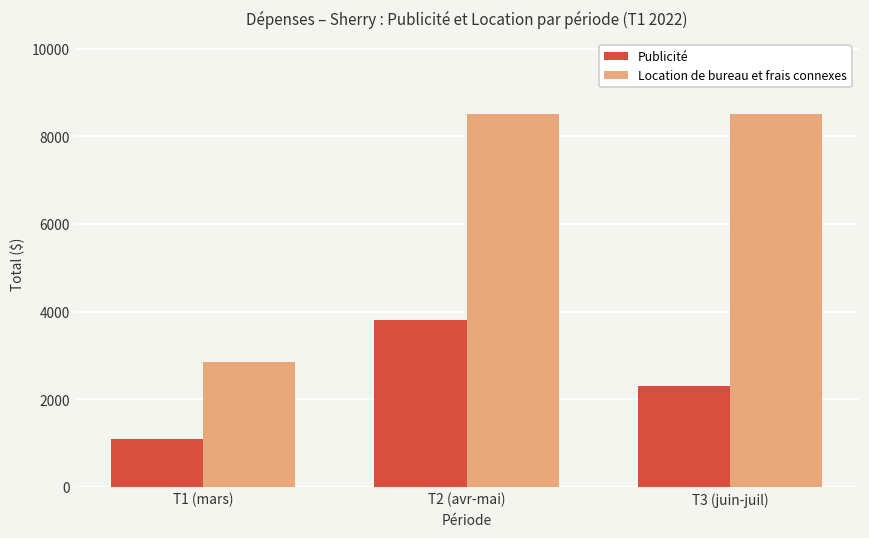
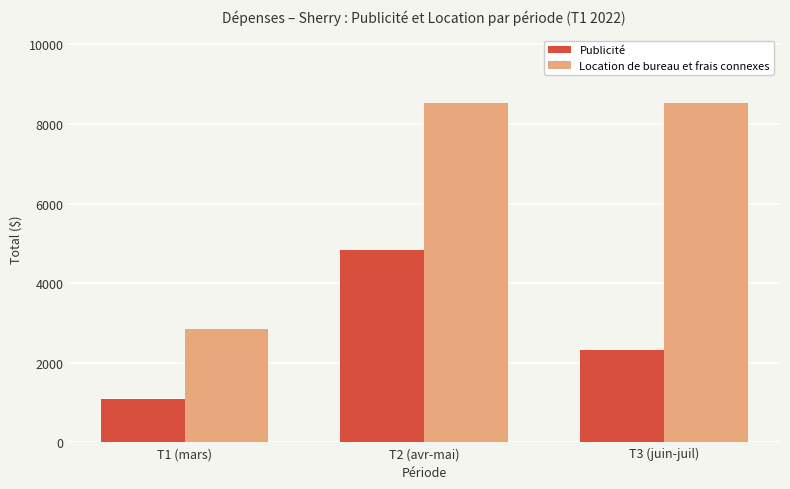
Publicité, T2 (avr-mai): 3800 -> 4800
